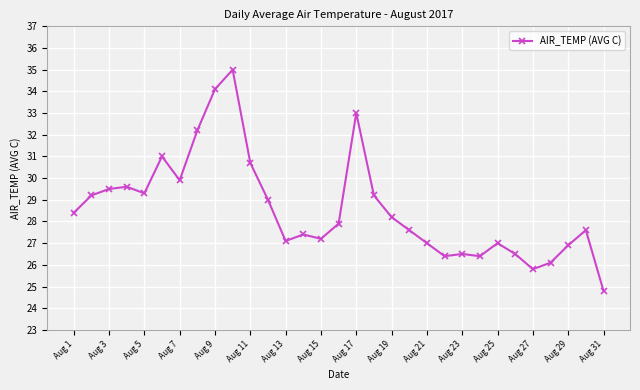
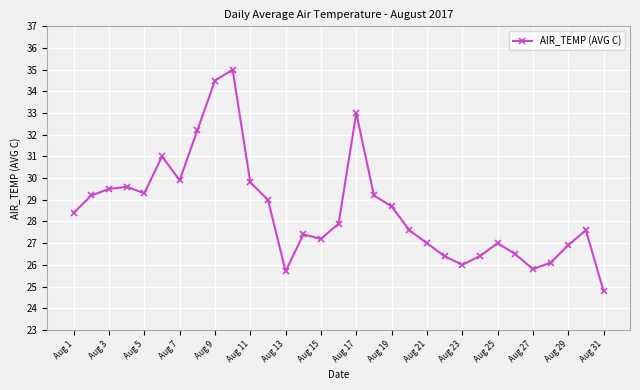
Aug 9: 34.1 -> 34.5
Aug 11: 30.7 -> 29.8
Aug 13: 27.1 -> 25.7
Aug 19: 28.2 -> 28.7
Aug 23: 26.5 -> 26.0
